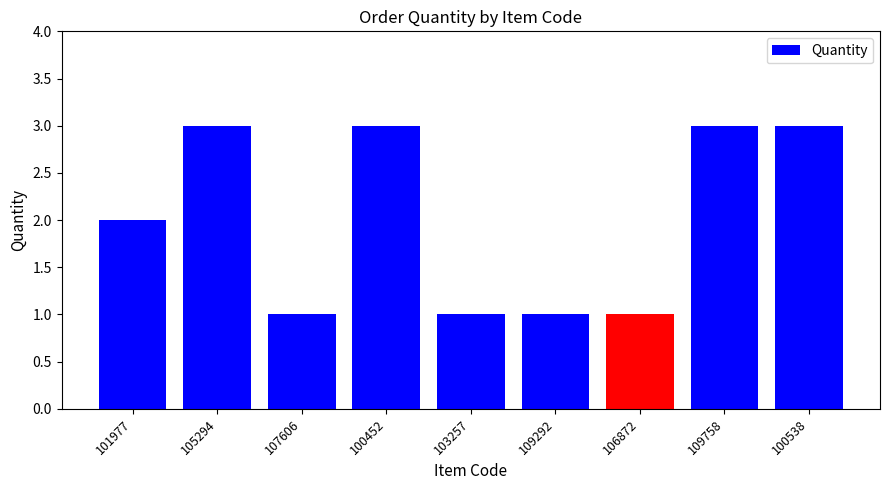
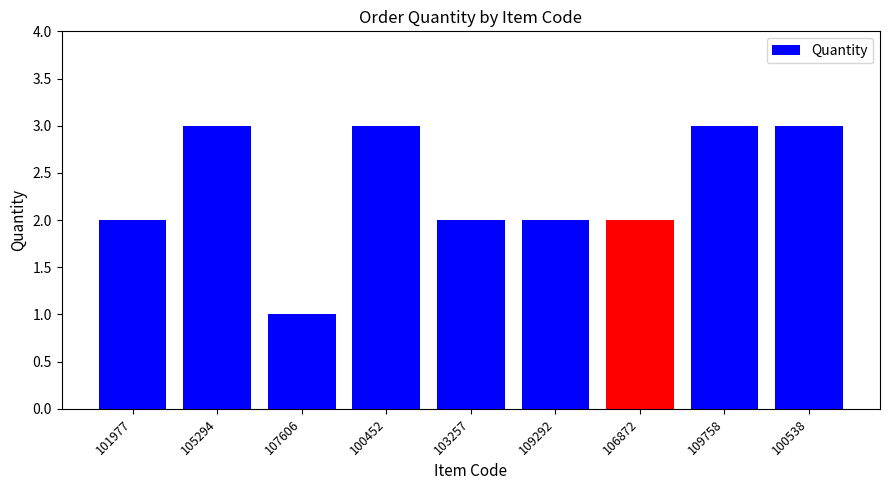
103257: 1 -> 2
109292: 1 -> 2
106872: 1 -> 2
